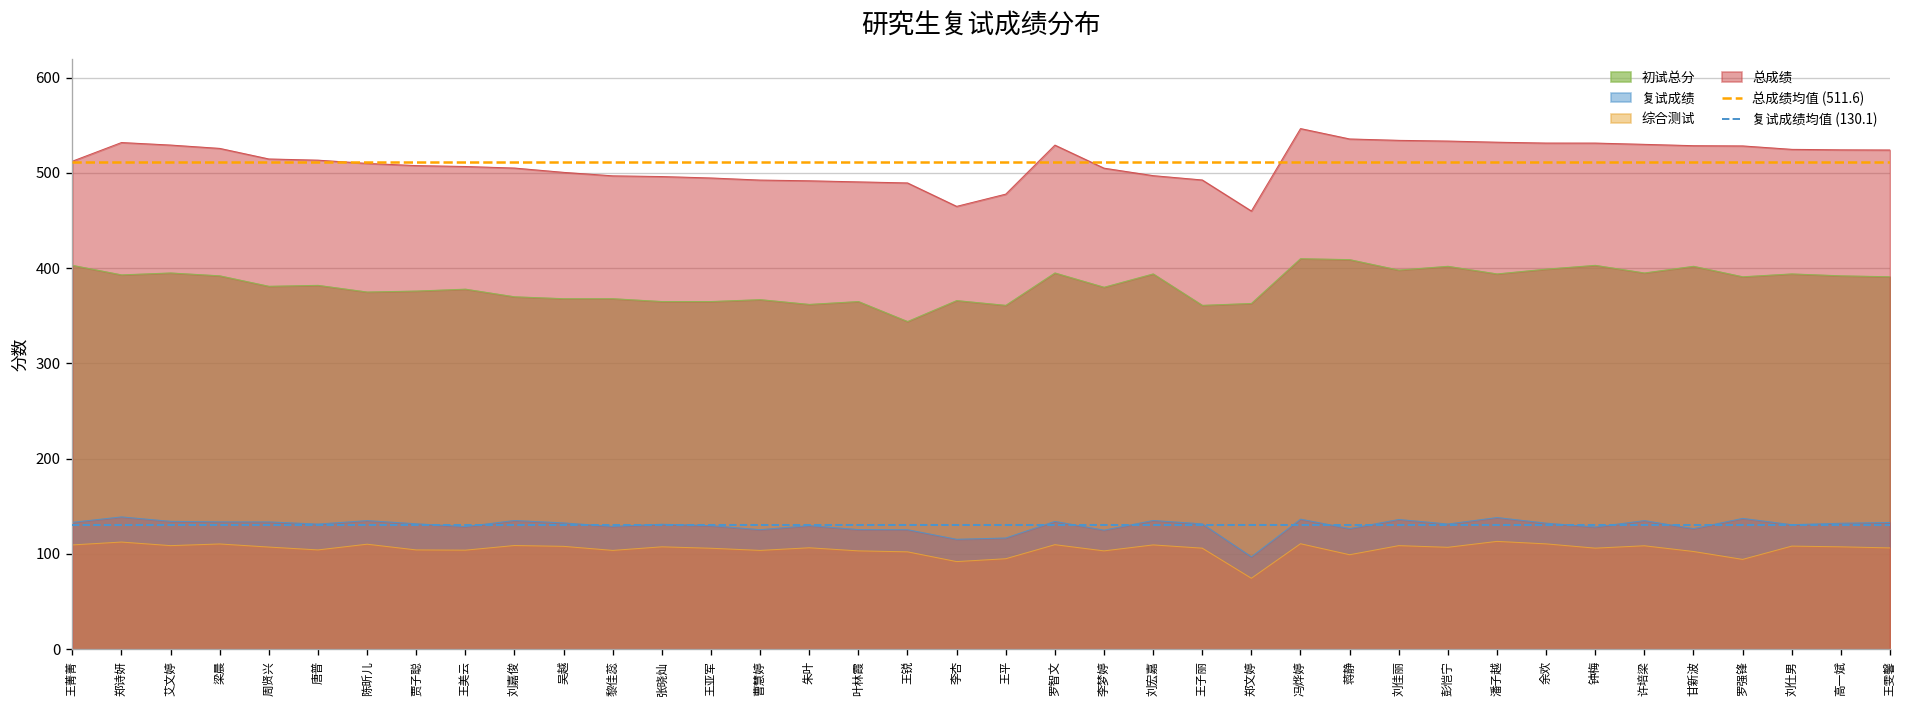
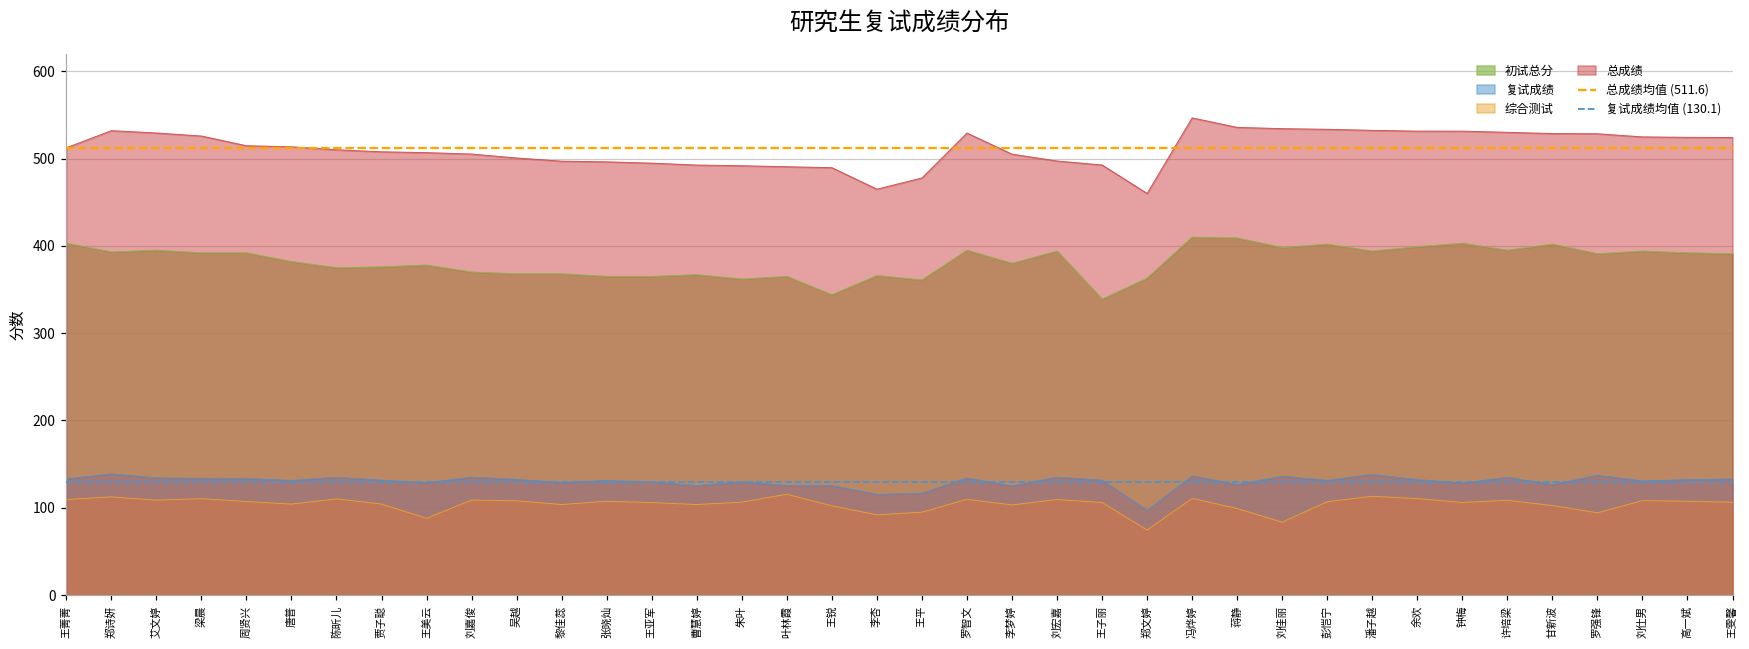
初试总分, 周贤兴: 380 -> 390
综合测试, 王美云: 100 -> 90
综合测试, 叶林霞: 100 -> 120
初试总分, 王子丽: 360 -> 340
综合测试, 刘佳丽: 110 -> 80
